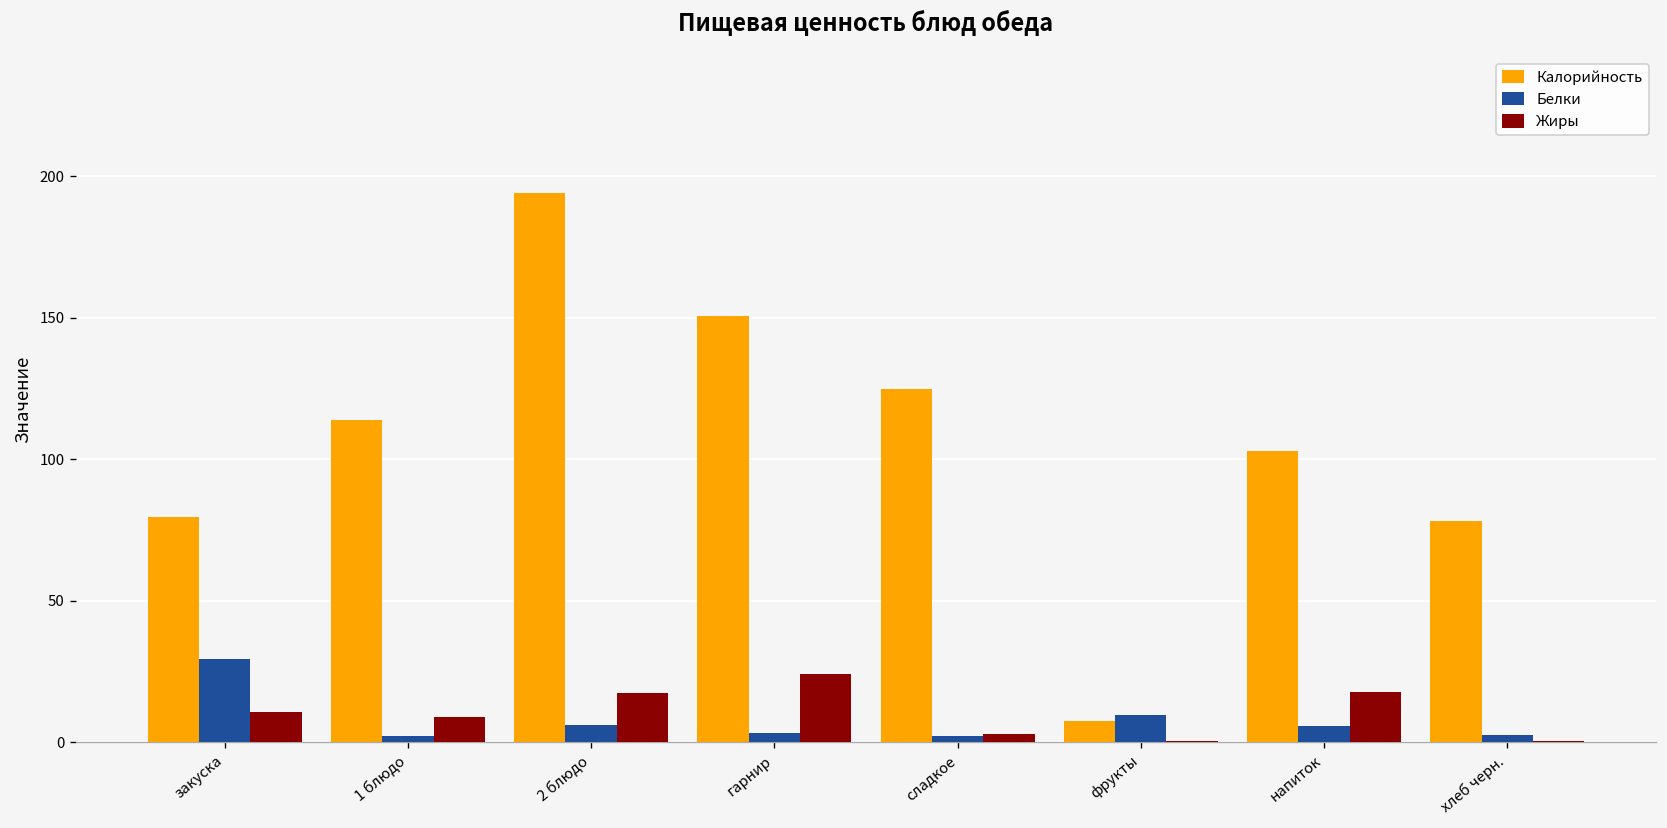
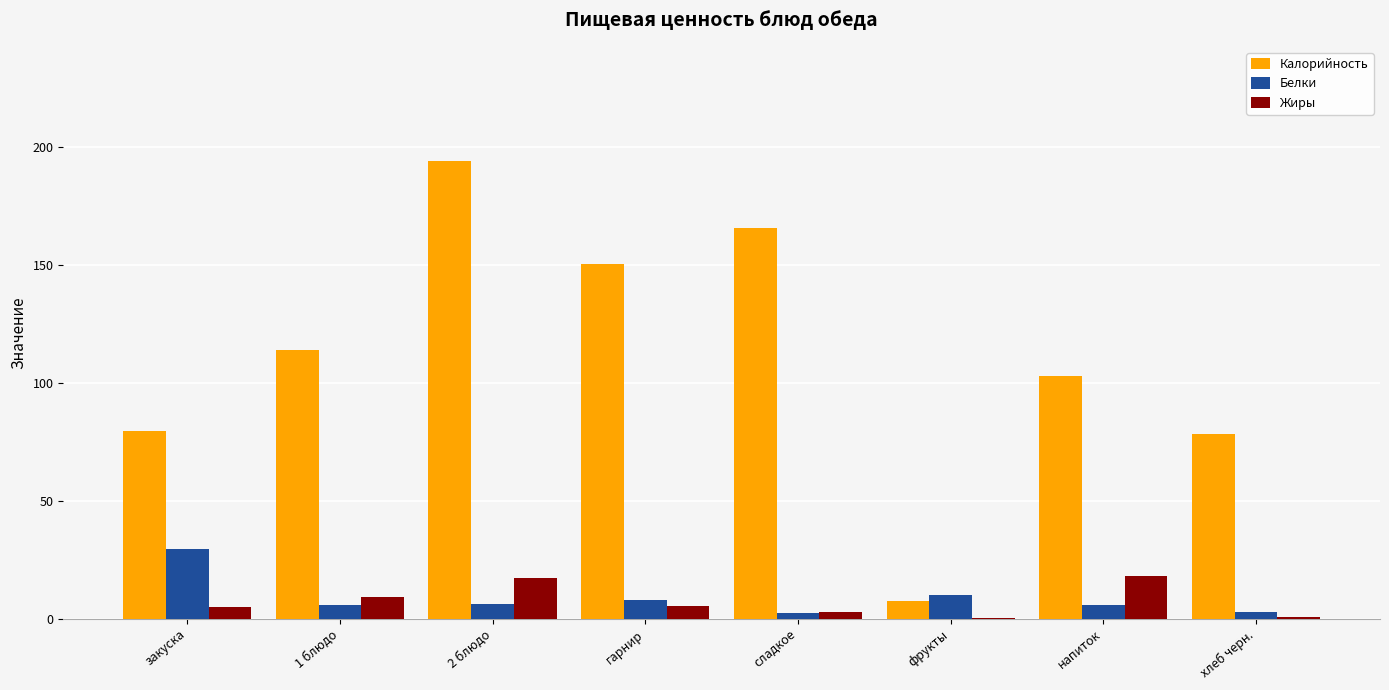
Жиры, закуска: 11 -> 5
Белки, 1 блюдо: 2 -> 6
Белки, гарнир: 3 -> 8
Жиры, гарнир: 24 -> 5
Калорийность, сладкое: 125 -> 166
